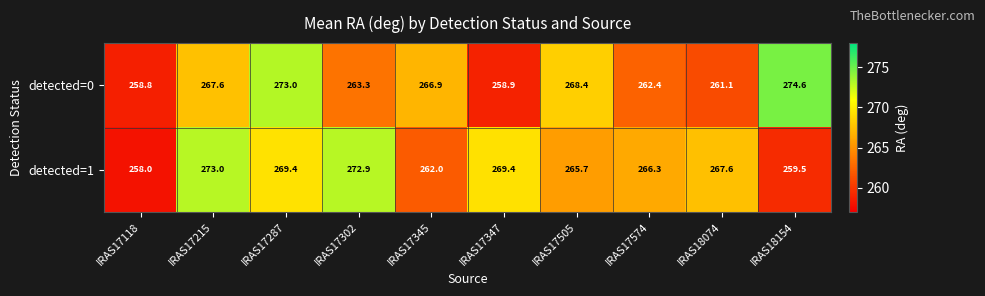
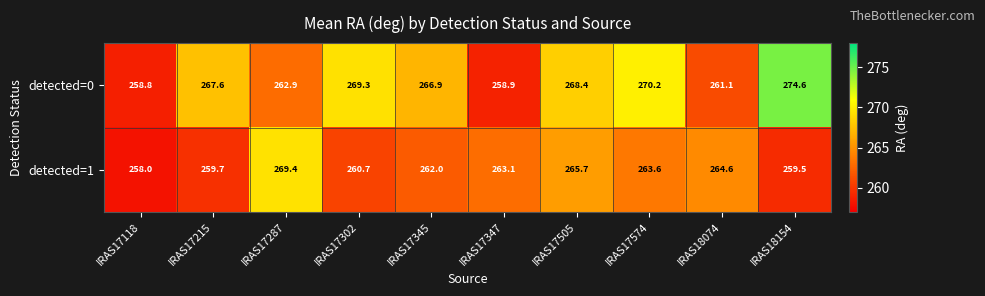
detected=0, IRAS17287: 273.0 -> 262.9
detected=0, IRAS17302: 263.3 -> 269.3
detected=0, IRAS17574: 262.4 -> 270.2
detected=1, IRAS17215: 273.0 -> 259.7
detected=1, IRAS17302: 272.9 -> 260.7
detected=1, IRAS17347: 269.4 -> 263.1
detected=1, IRAS17574: 266.3 -> 263.6
detected=1, IRAS18074: 267.6 -> 264.6
